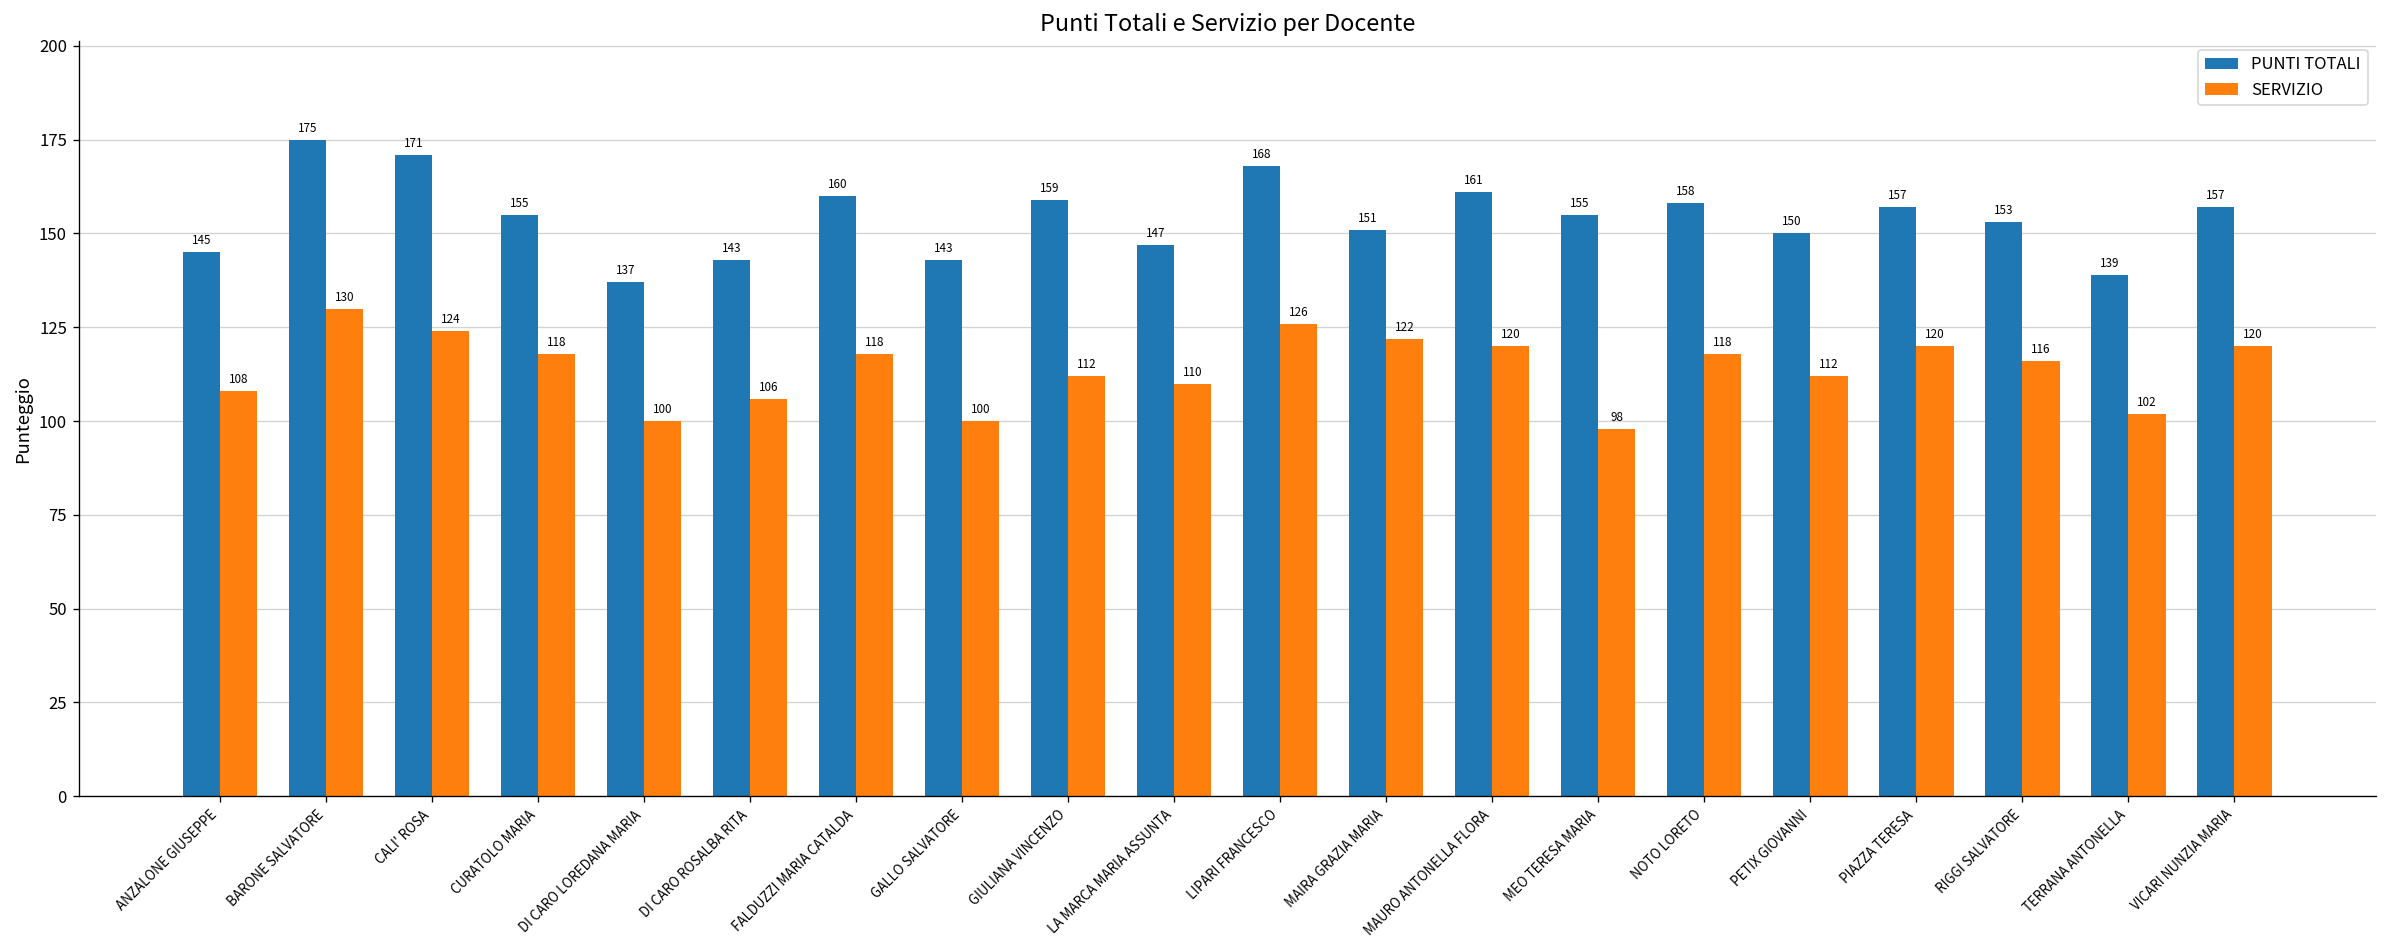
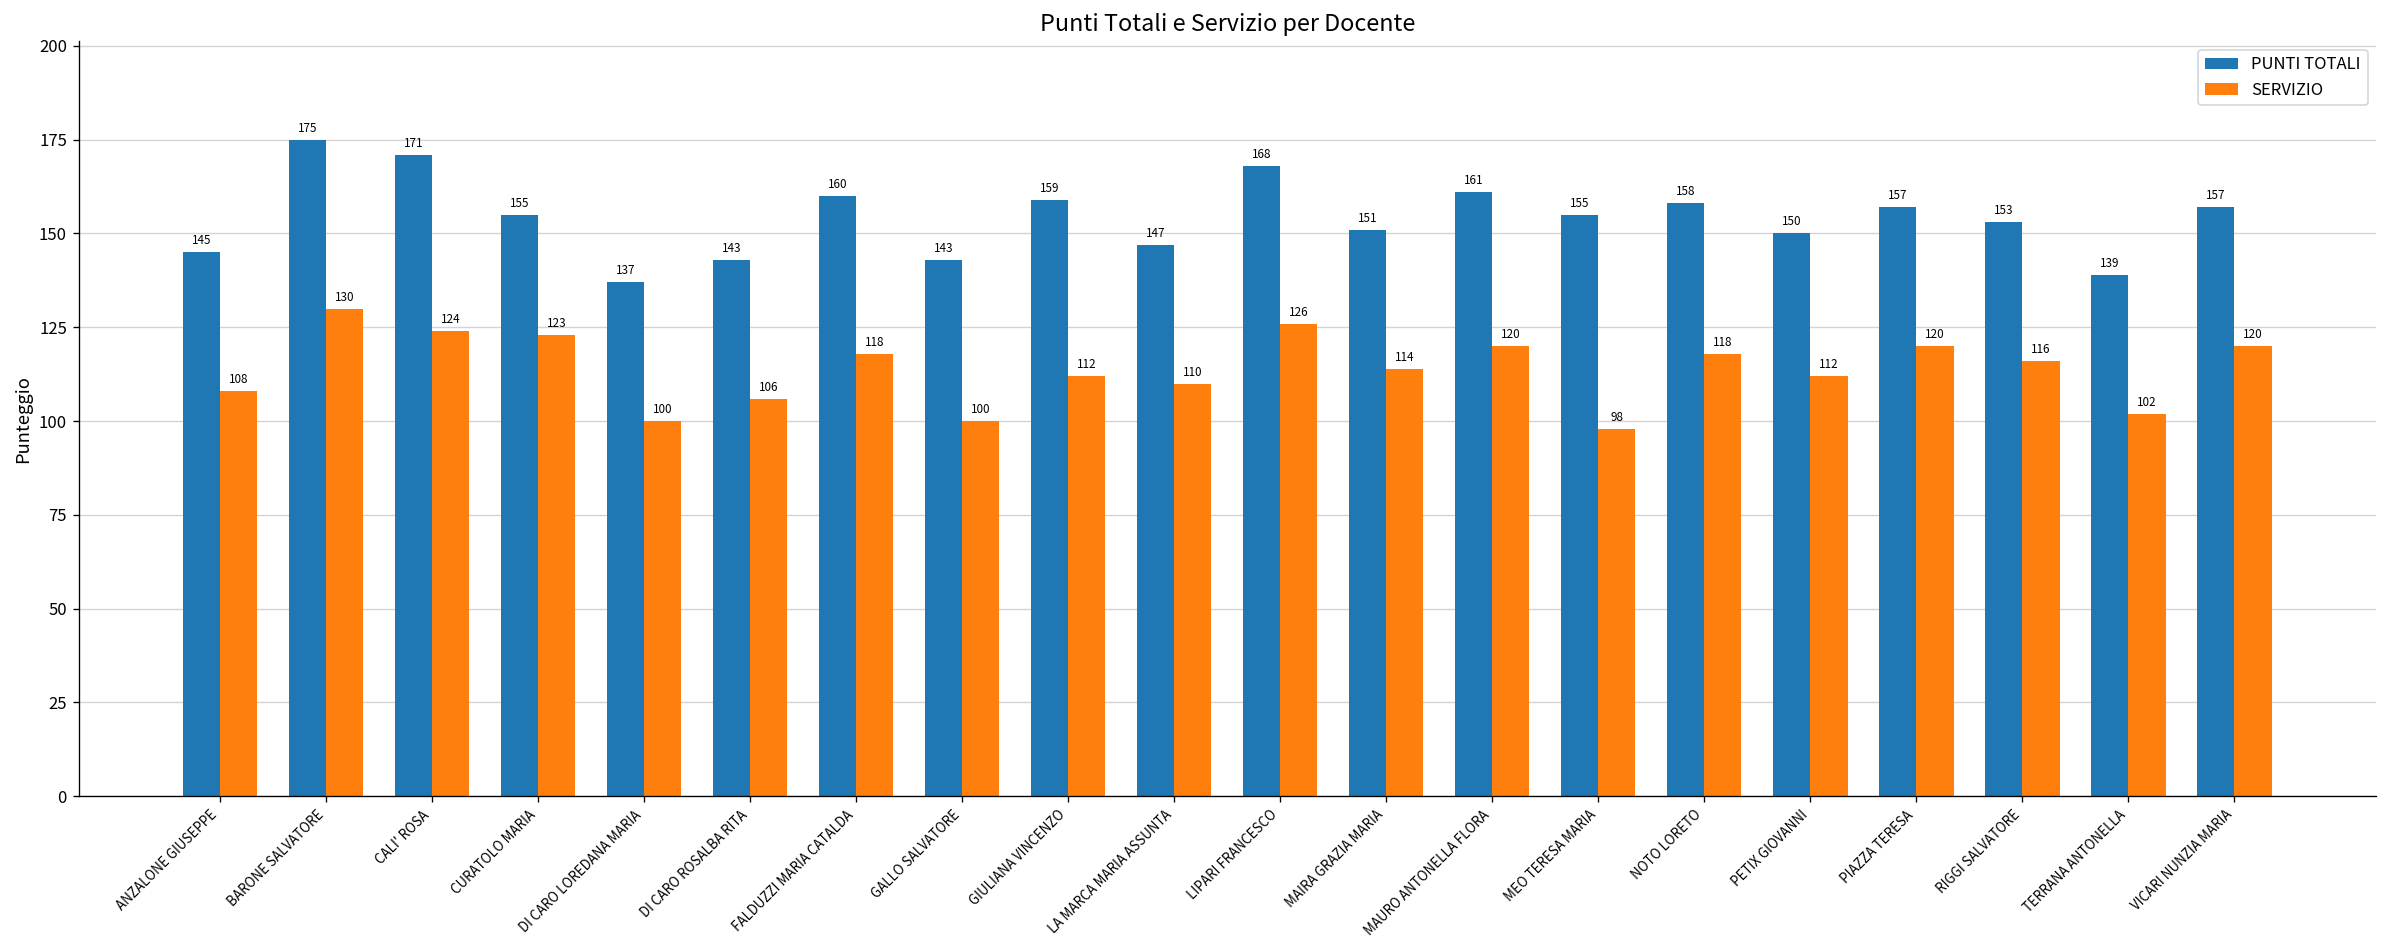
SERVIZIO, CURATOLO MARIA: 118 -> 123
SERVIZIO, MAIRA GRAZIA MARIA: 122 -> 114
